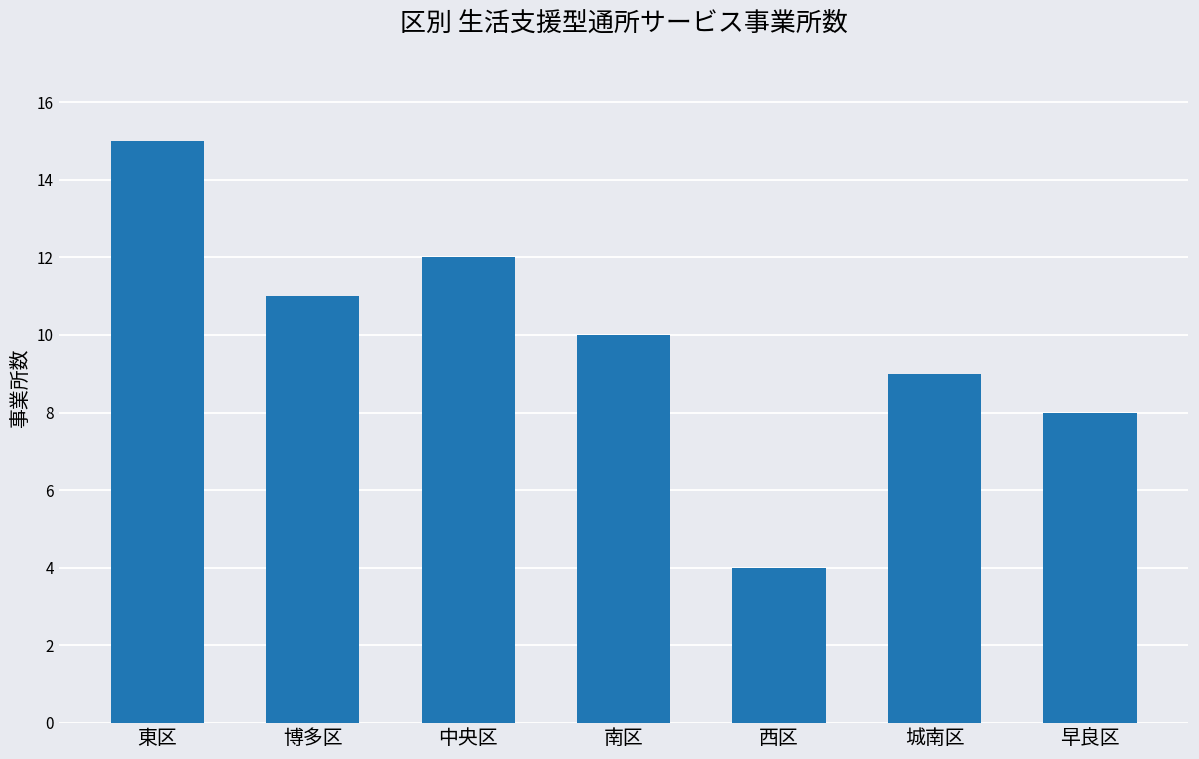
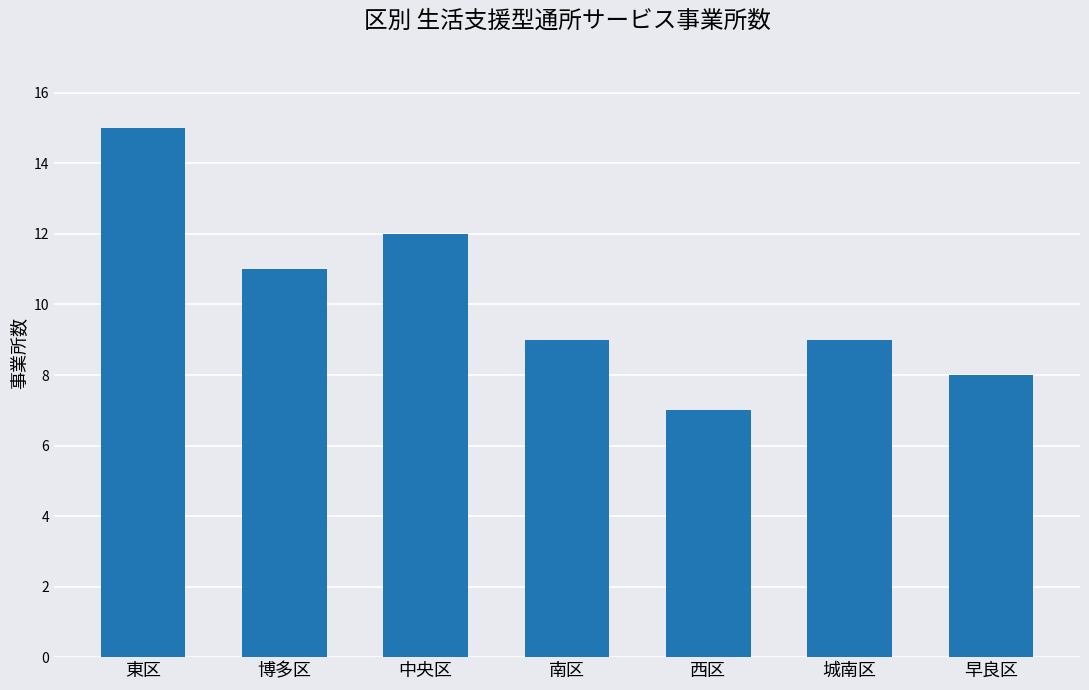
南区: 10 -> 9
西区: 4 -> 7
